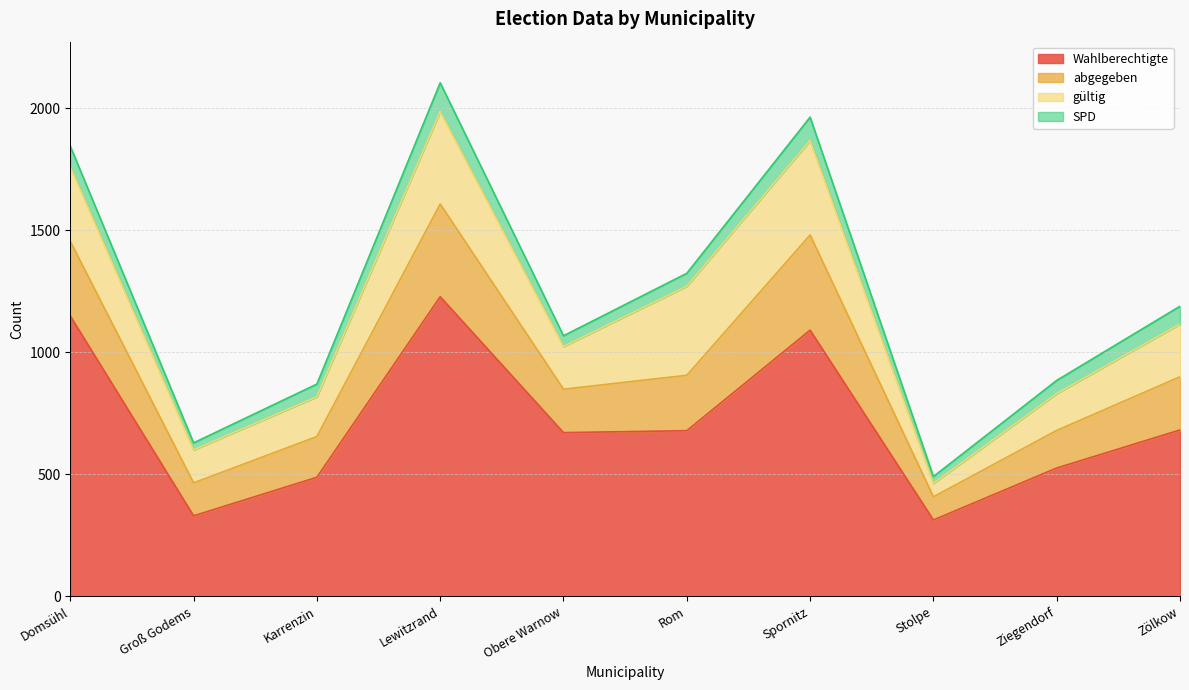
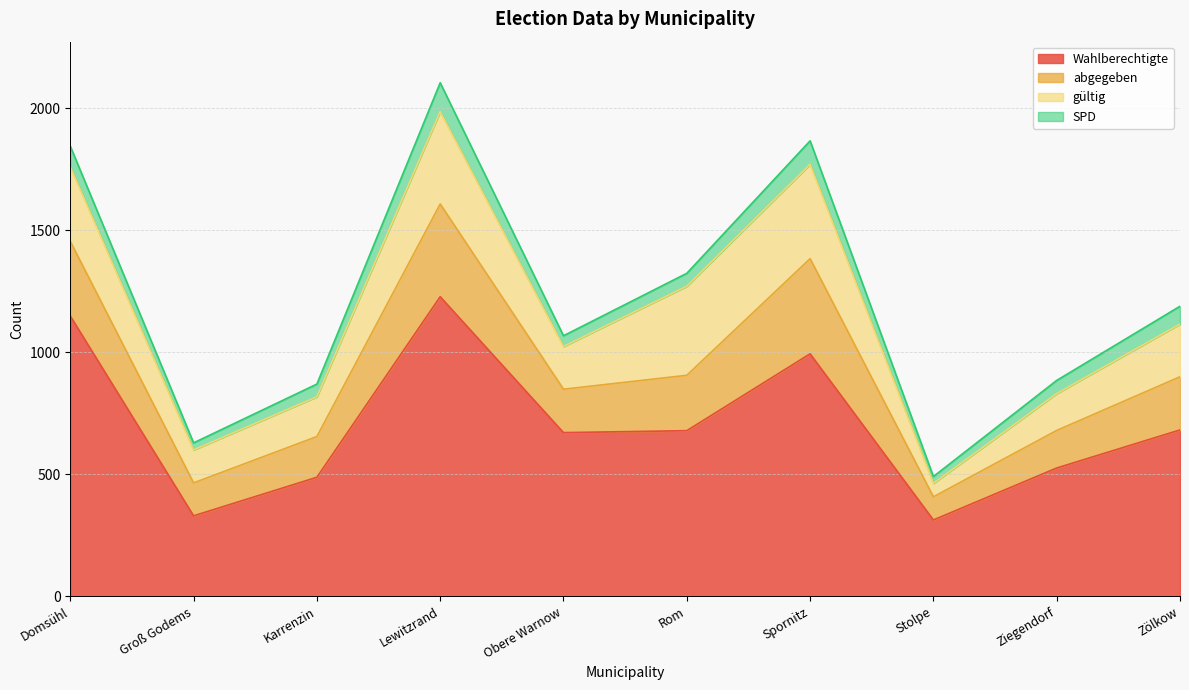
Wahlberechtigte, Spornitz: 1090 -> 990
